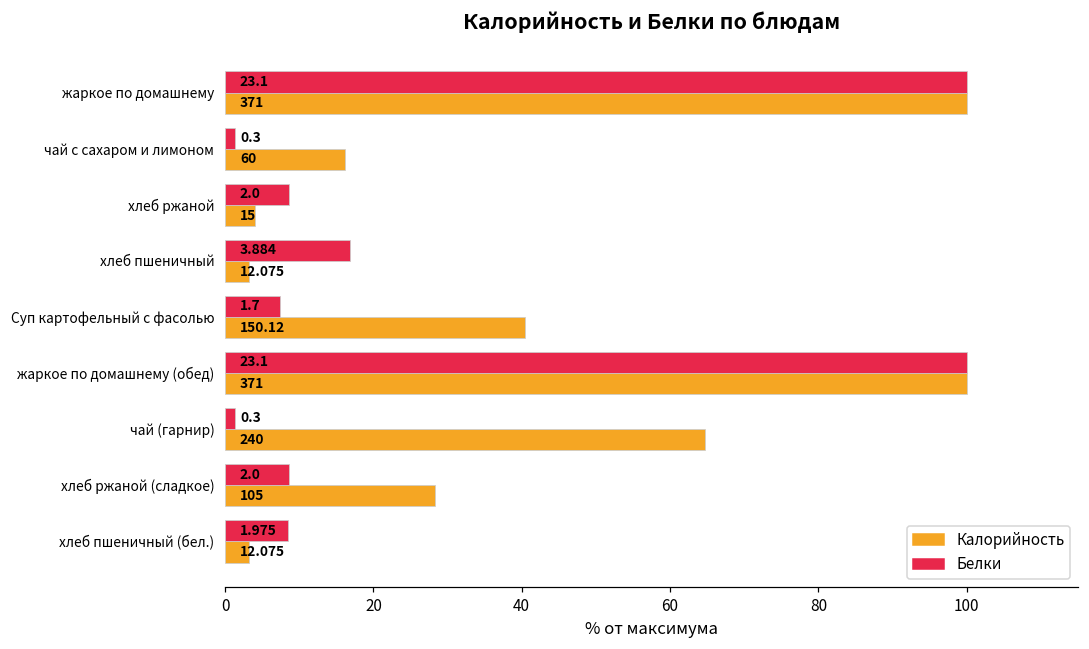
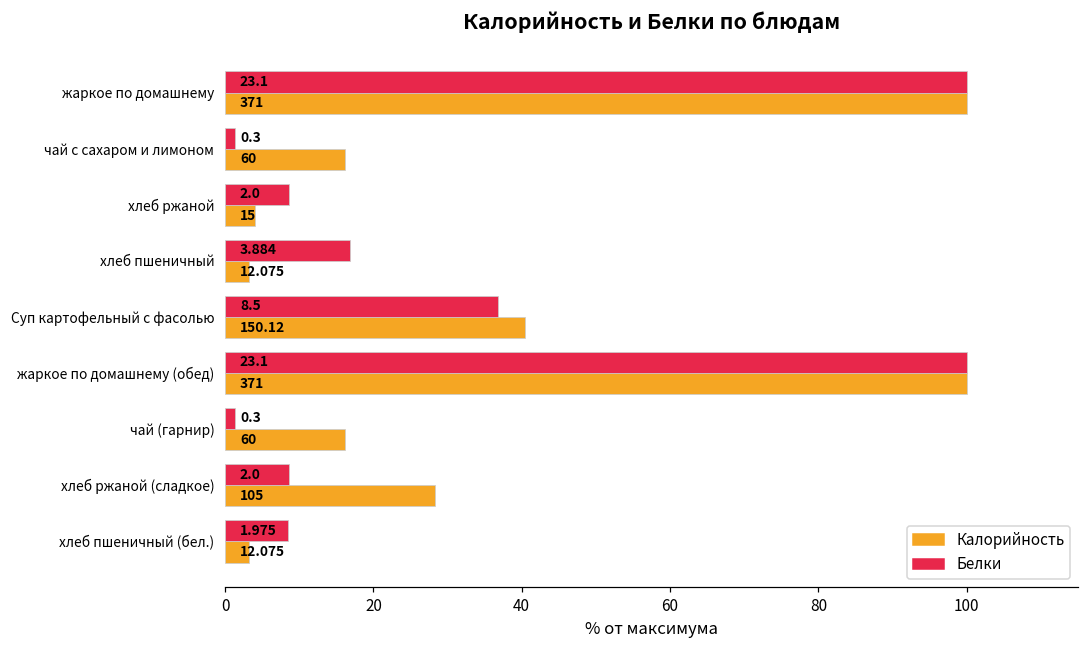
Белки, Суп картофельный с фасолью: 1.7 -> 8.5
Калорийность, чай (гарнир): 240 -> 60
